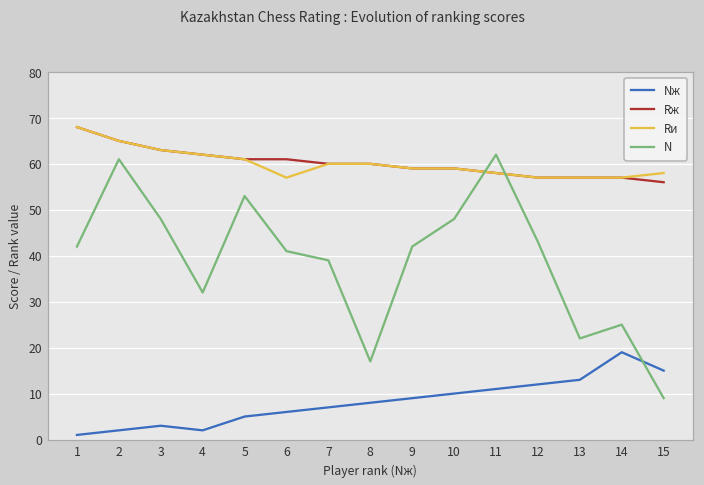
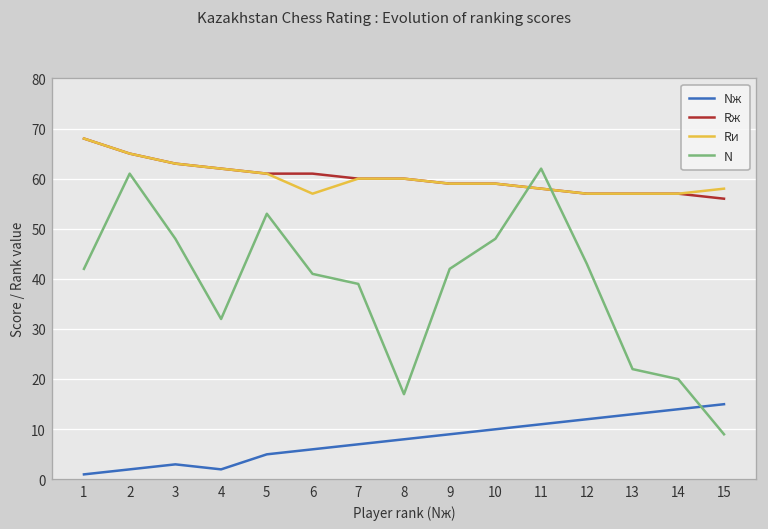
Nж, 14: 19 -> 14
N, 14: 25 -> 20
